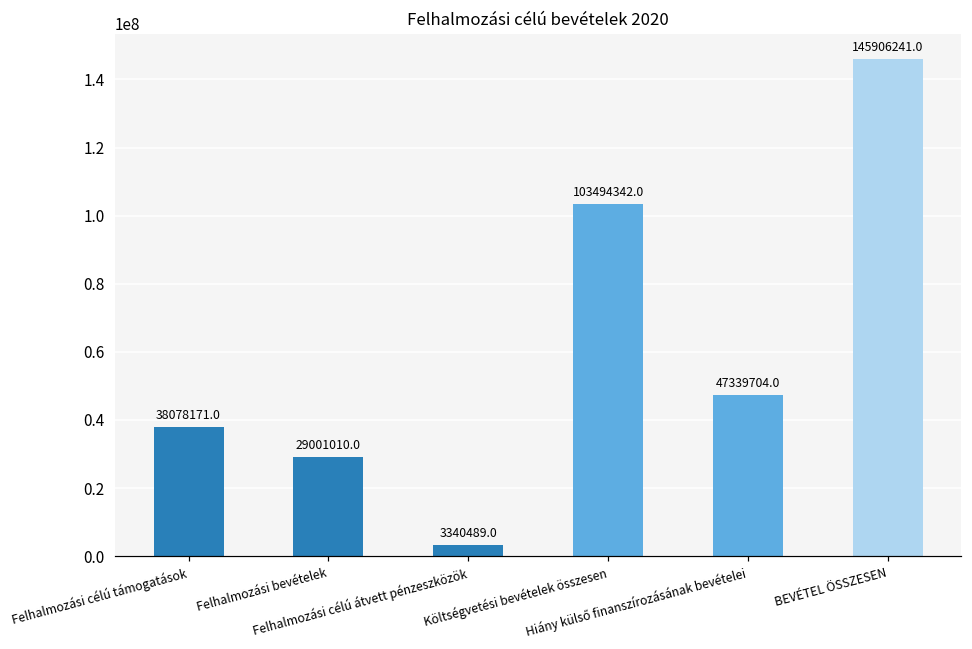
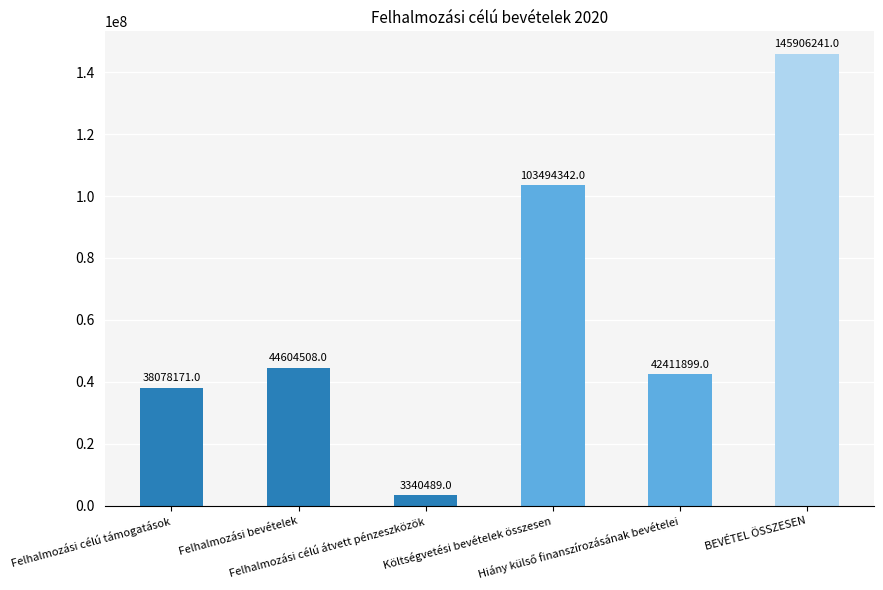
Felhalmozási bevételek: 29001010.0 -> 44604508.0
Hiány külső finanszírozásának bevételei: 47339704.0 -> 42411899.0
